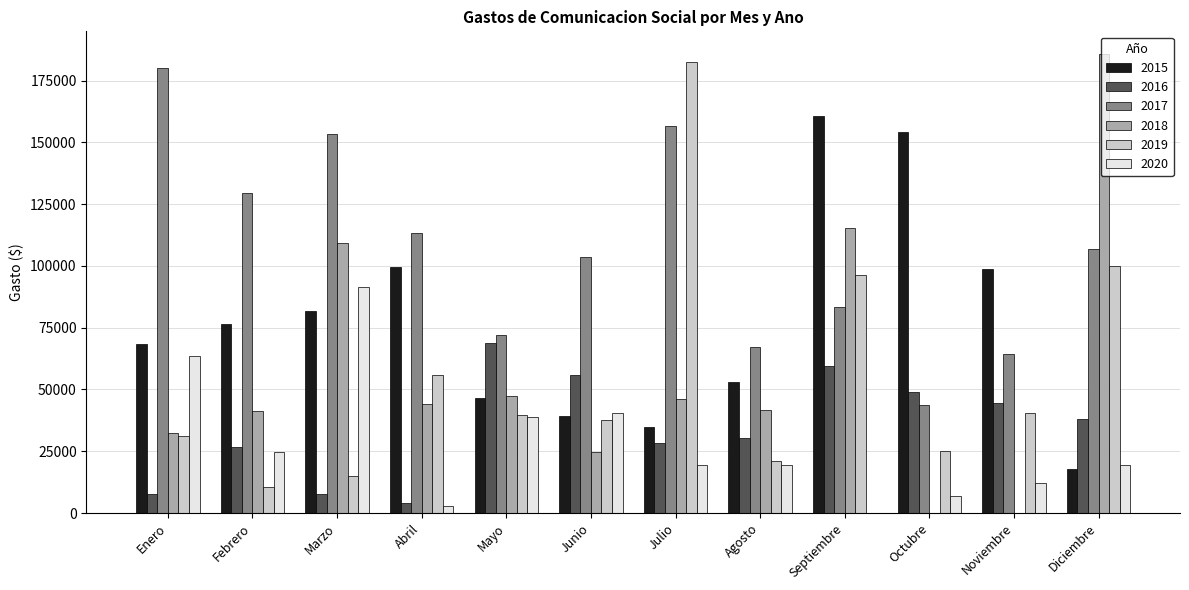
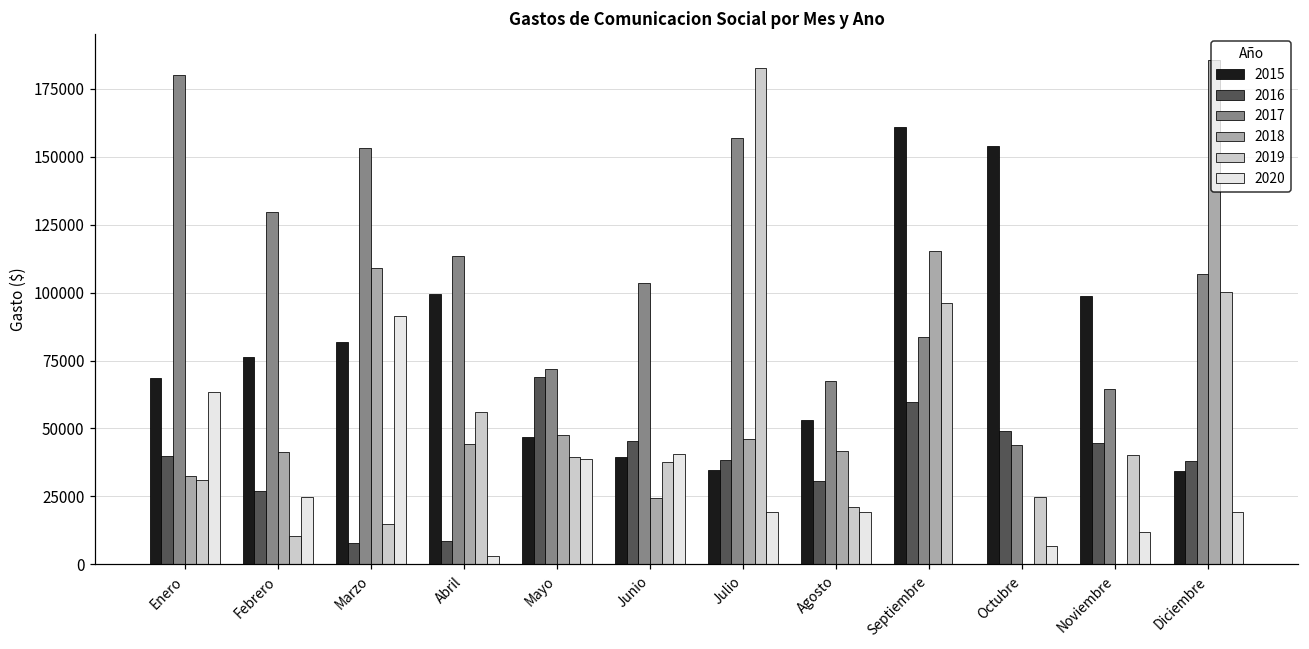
2016, Enero: 8000 -> 40000
2016, Abril: 4000 -> 9000
2016, Junio: 56000 -> 45000
2016, Julio: 28000 -> 38000
2015, Diciembre: 18000 -> 34000
